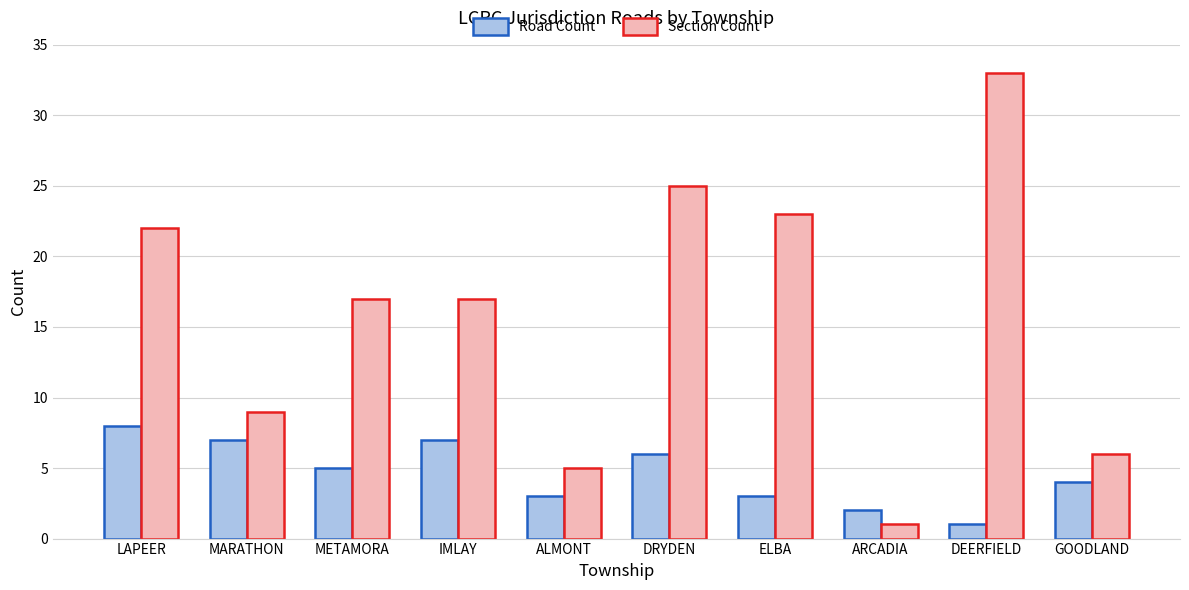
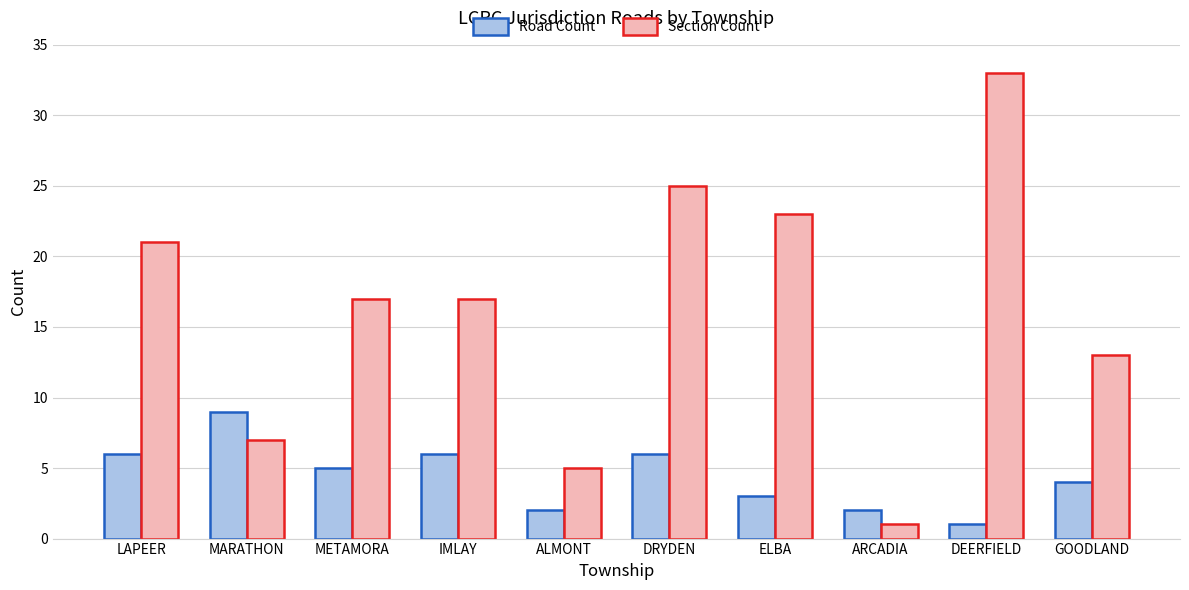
Road Count, LAPEER: 8 -> 6
Section Count, LAPEER: 22 -> 21
Road Count, MARATHON: 7 -> 9
Section Count, MARATHON: 9 -> 7
Road Count, IMLAY: 7 -> 6
Road Count, ALMONT: 3 -> 2
Section Count, GOODLAND: 6 -> 13
